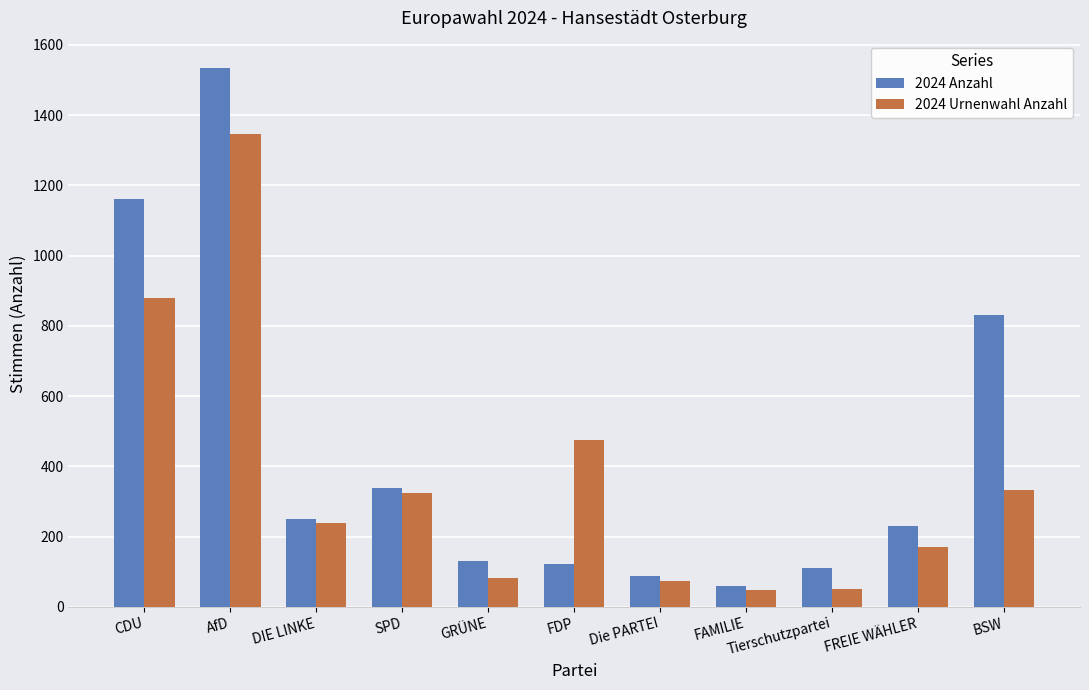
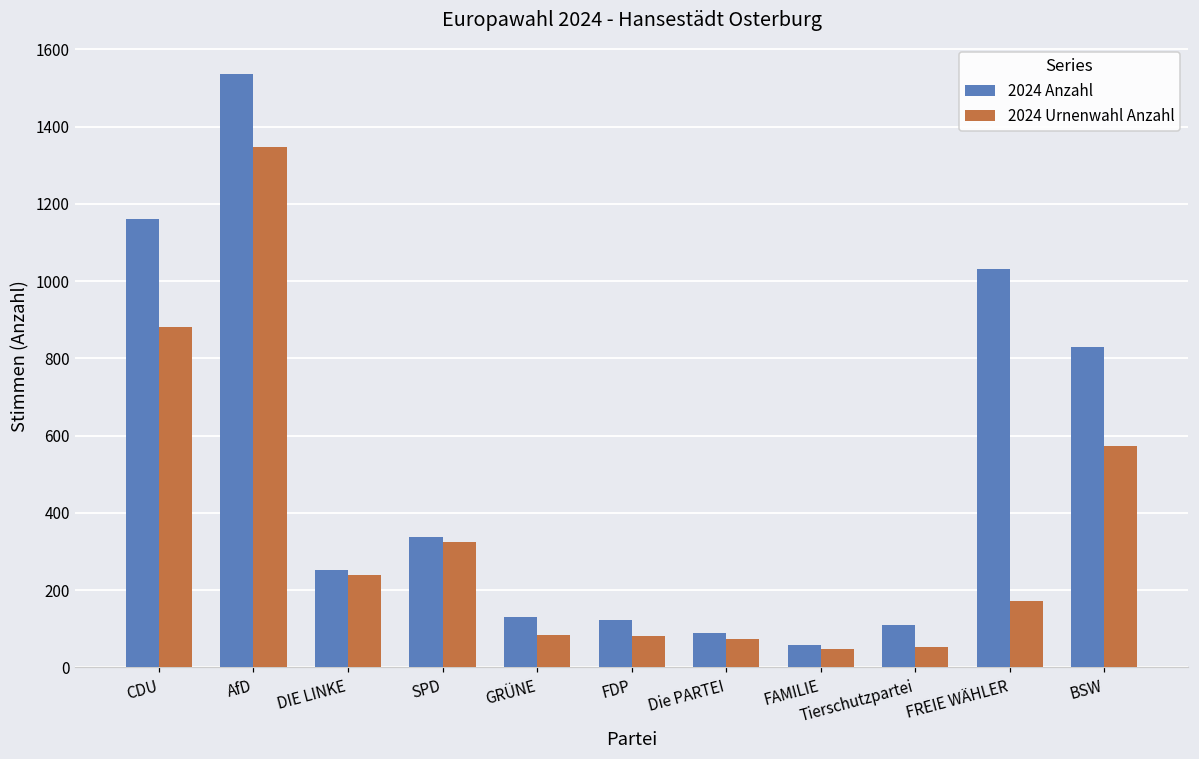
2024 Urnenwahl Anzahl, FDP: 480 -> 80
2024 Anzahl, FREIE WÄHLER: 230 -> 1030
2024 Urnenwahl Anzahl, BSW: 330 -> 570
